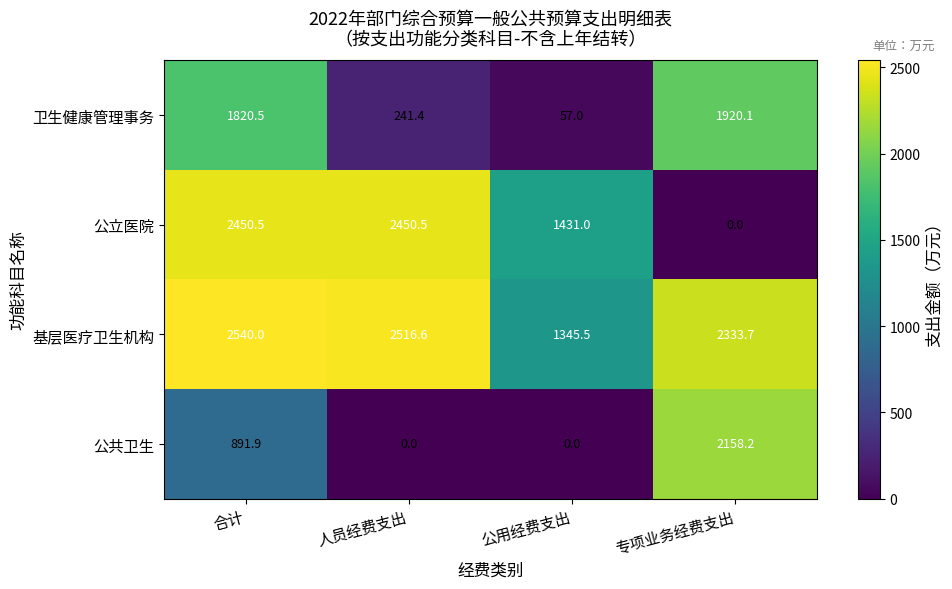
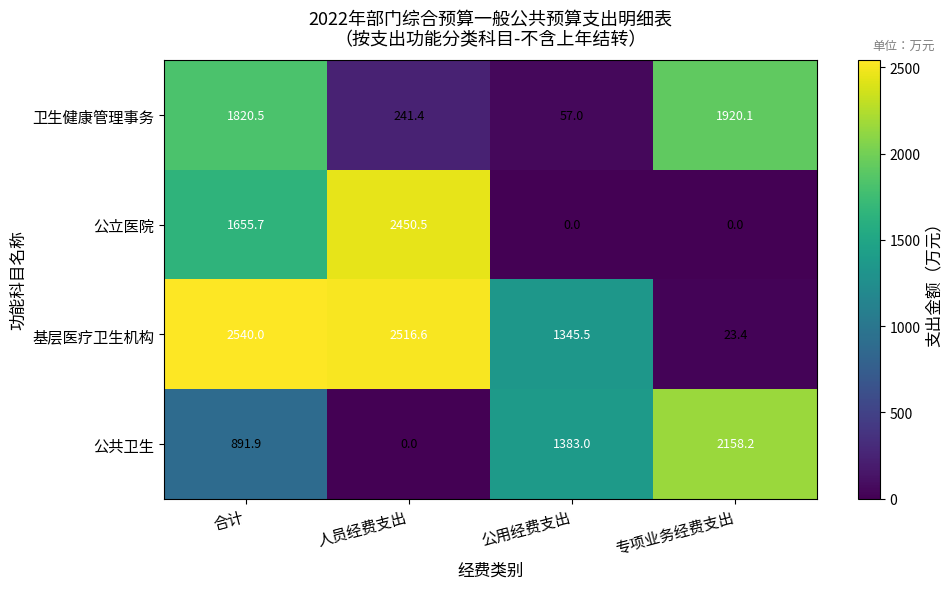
公立医院, 合计: 2450.5 -> 1655.7
公立医院, 公用经费支出: 1431.0 -> 0.0
基层医疗卫生机构, 专项业务经费支出: 2333.7 -> 23.4
公共卫生, 公用经费支出: 0.0 -> 1383.0
